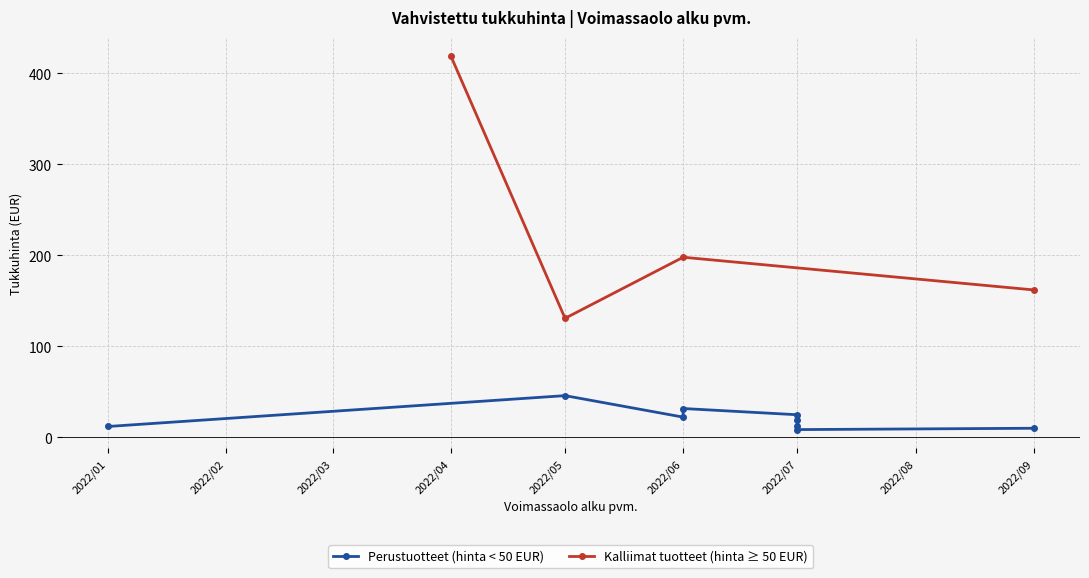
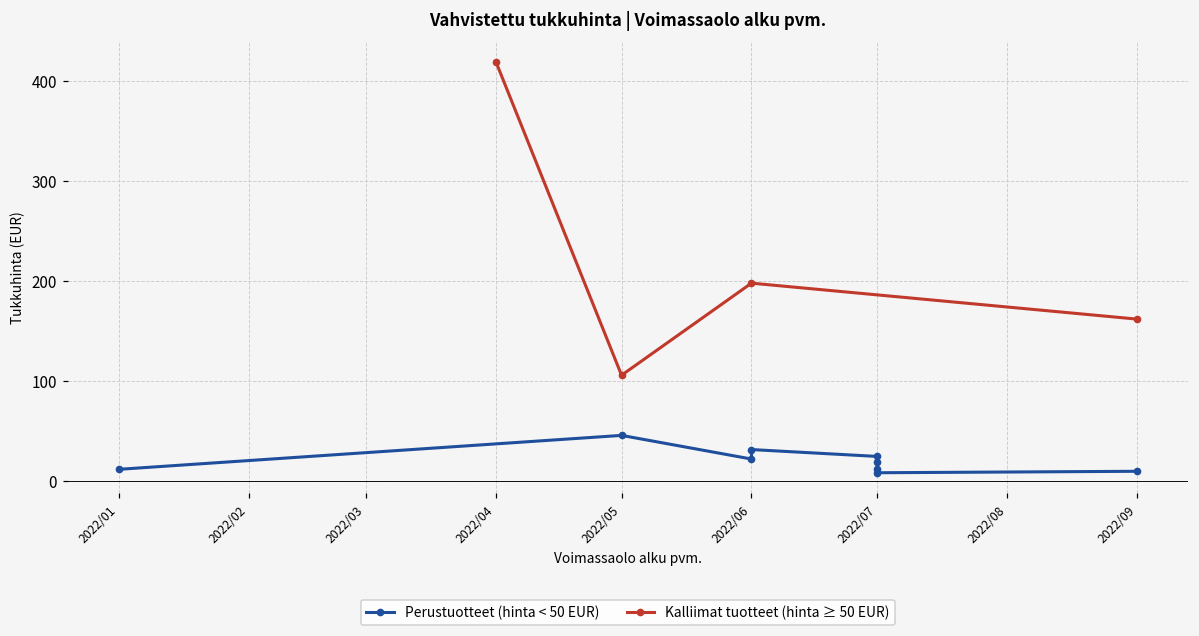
Kalliimat tuotteet (hinta ≥ 50 EUR), 2022/05: 130 -> 110
